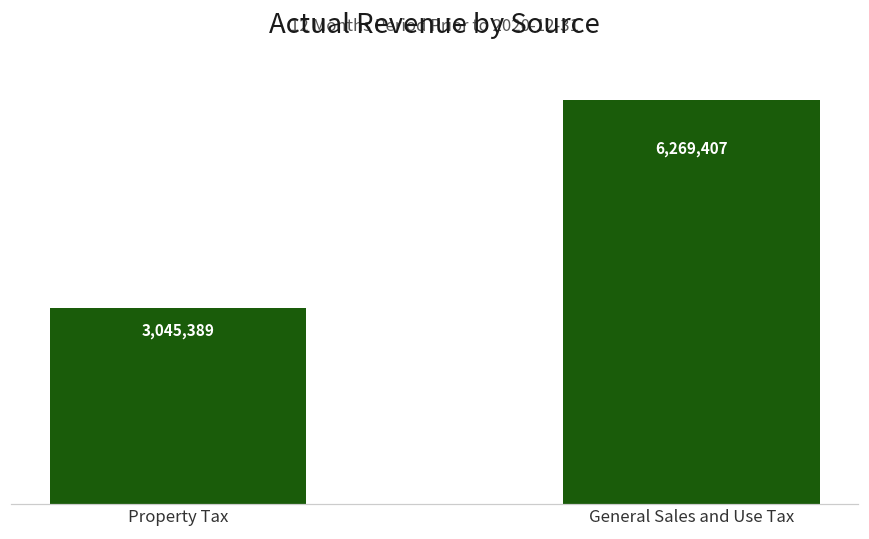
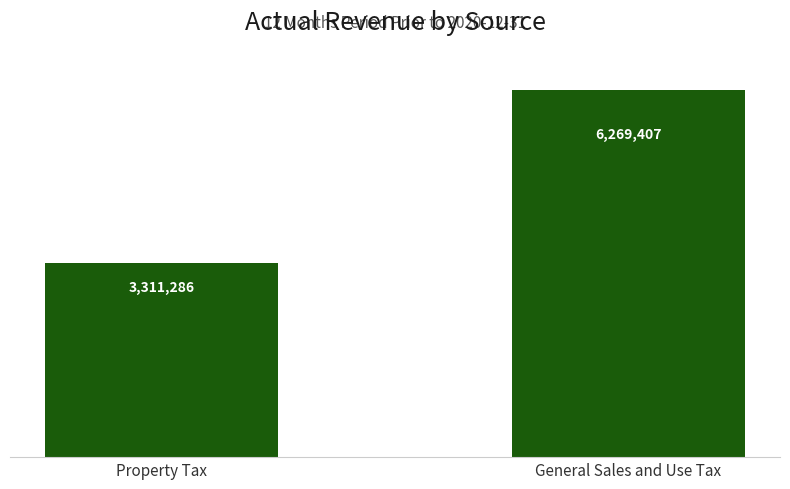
Property Tax: 3,045,389 -> 3,311,286
